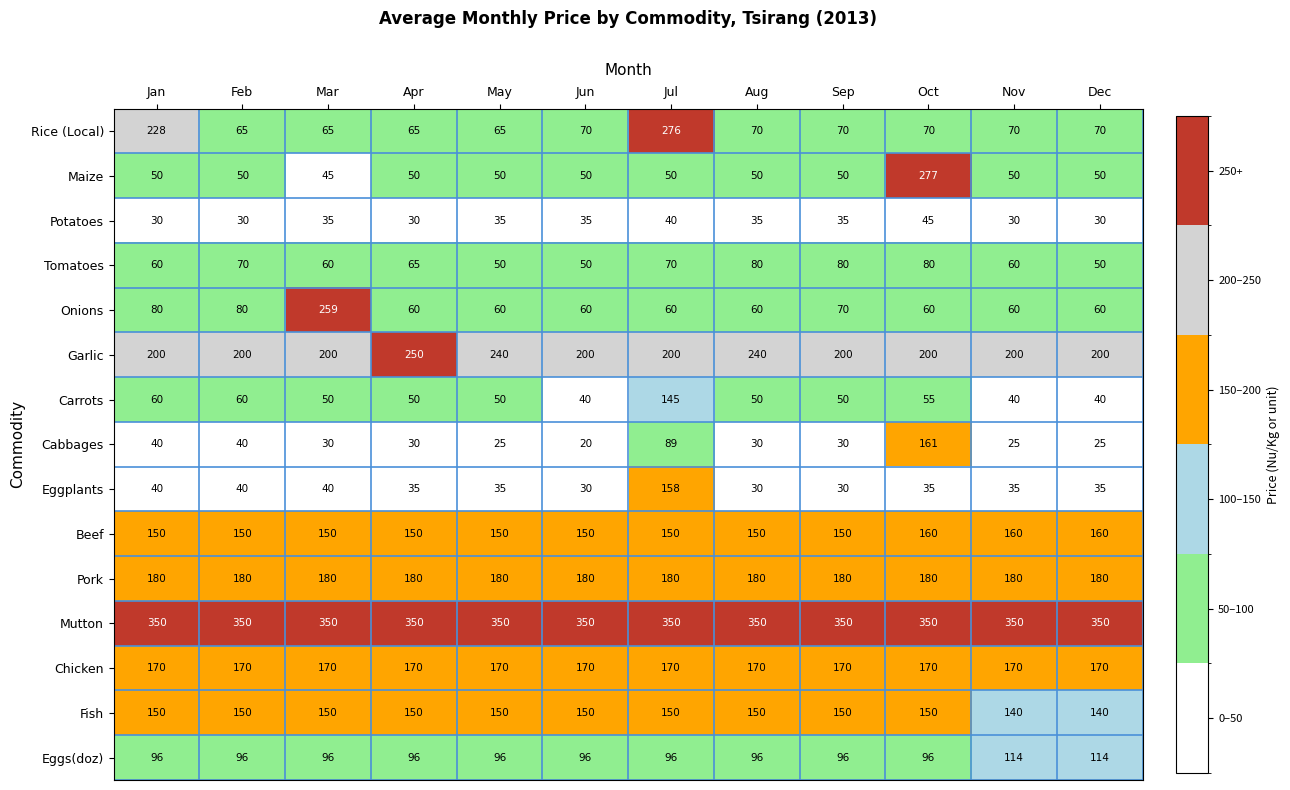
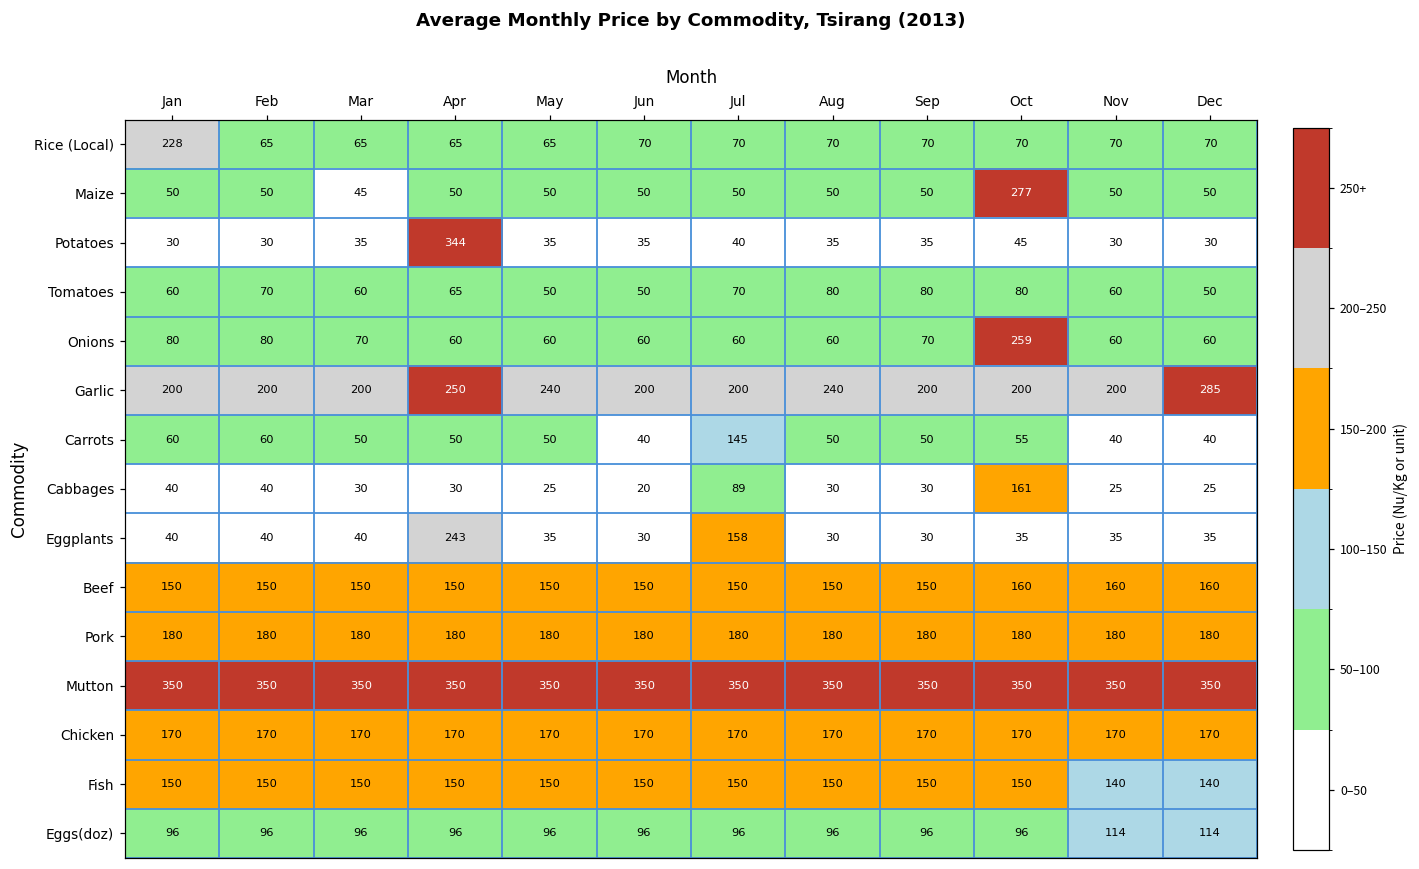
Rice (Local), Jul: 276 -> 70
Potatoes, Apr: 30 -> 344
Onions, Mar: 259 -> 70
Onions, Oct: 60 -> 259
Garlic, Dec: 200 -> 285
Eggplants, Apr: 35 -> 243
